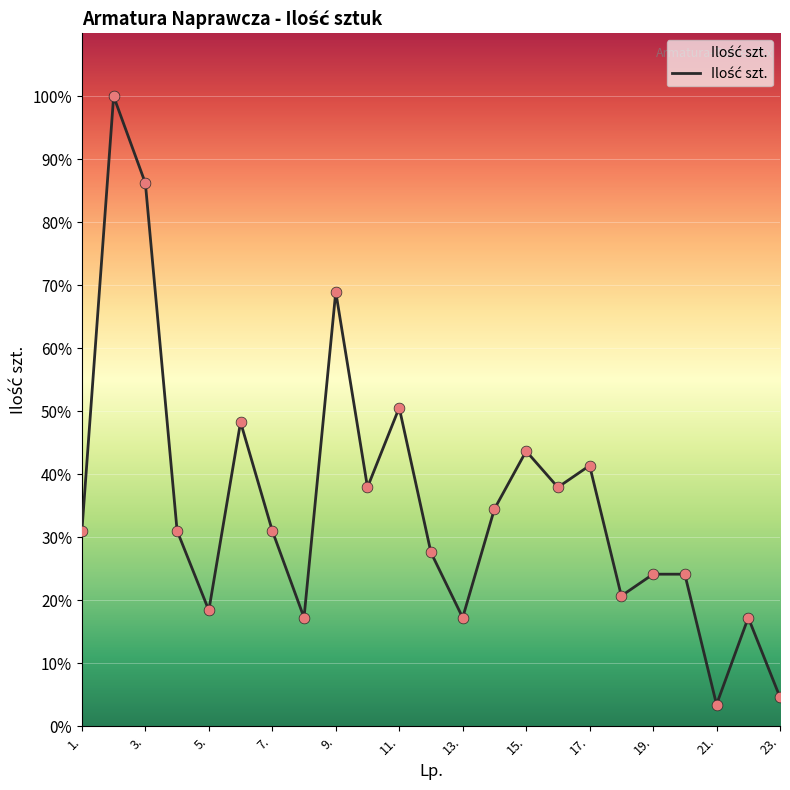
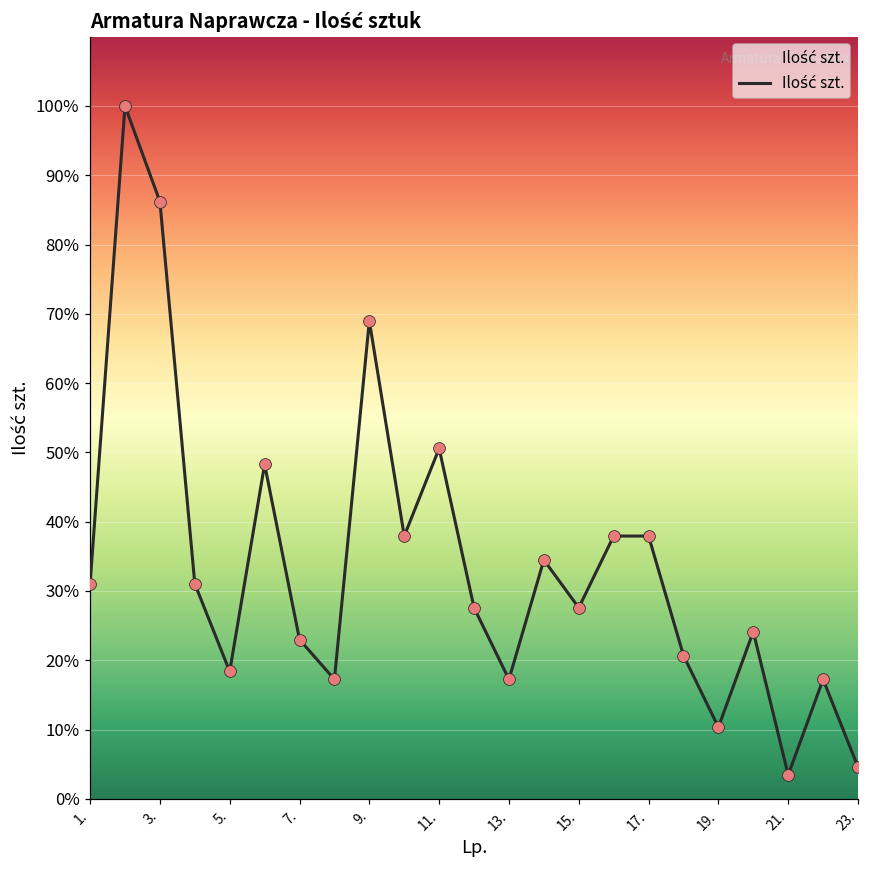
7.: 31% -> 23%
15.: 44% -> 28%
17.: 41% -> 38%
19.: 24% -> 10%
